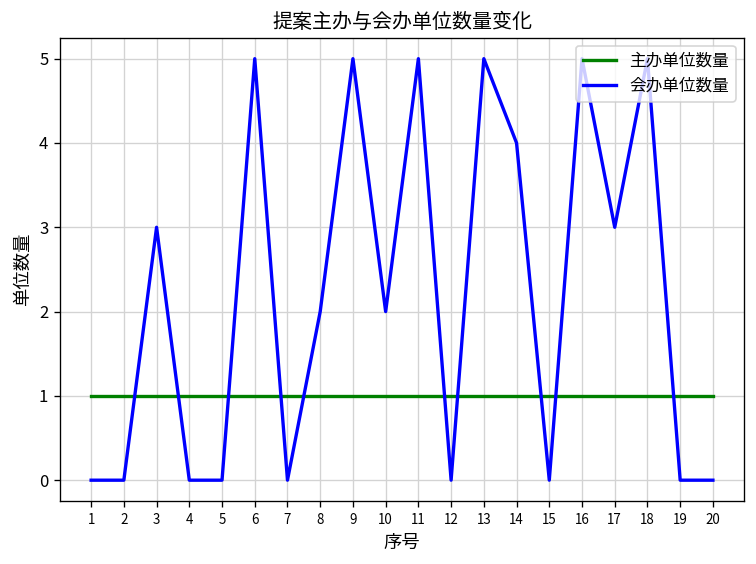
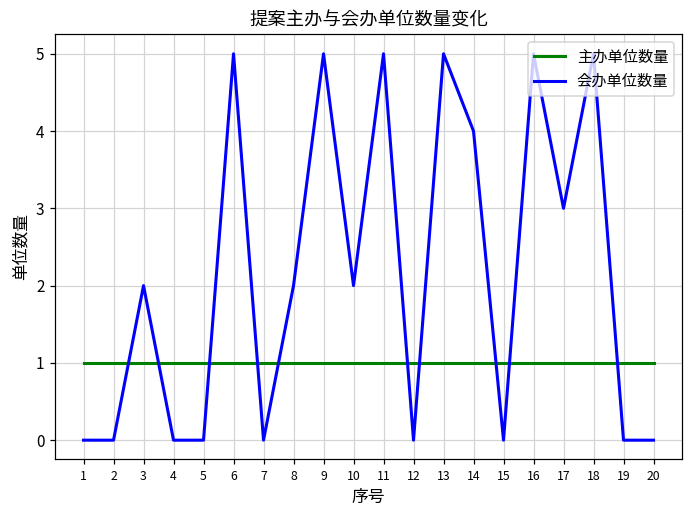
会办单位数量, 3: 3 -> 2
